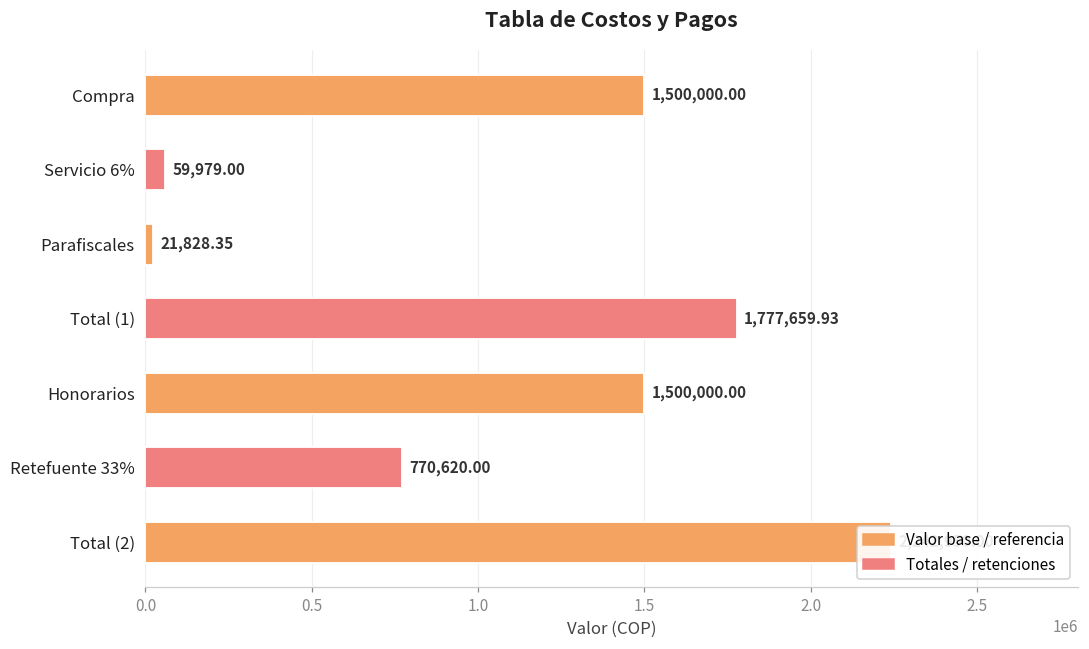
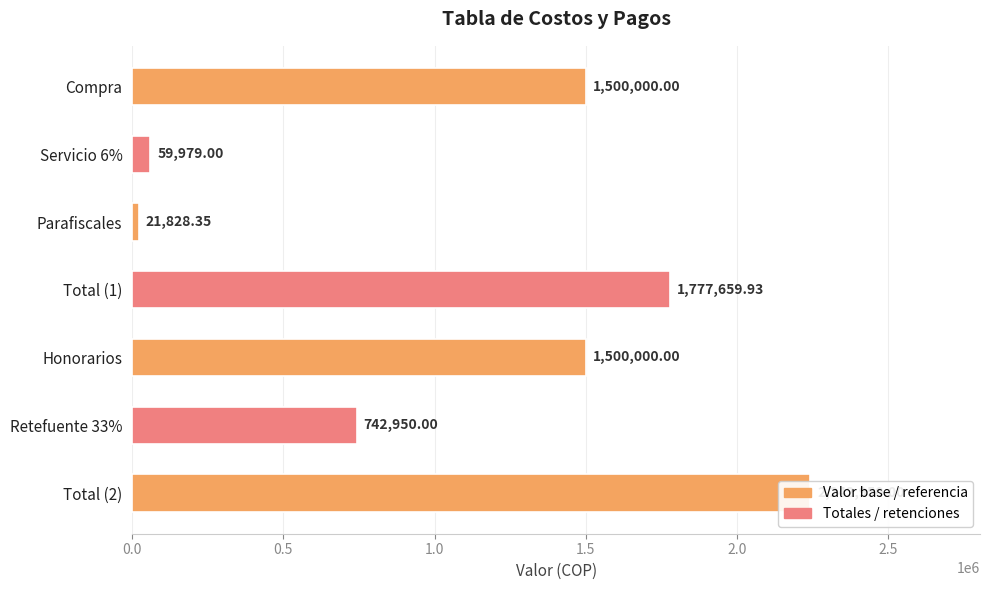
Retefuente 33%: 770,620.00 -> 742,950.00
